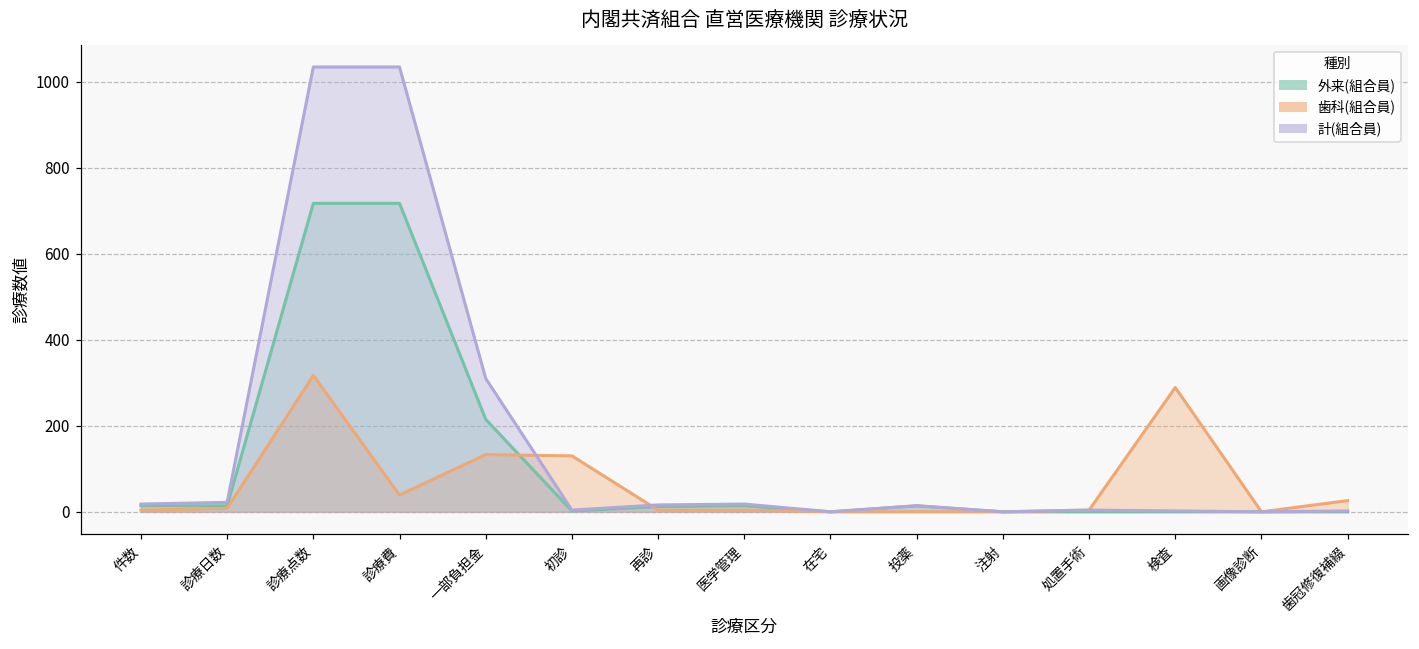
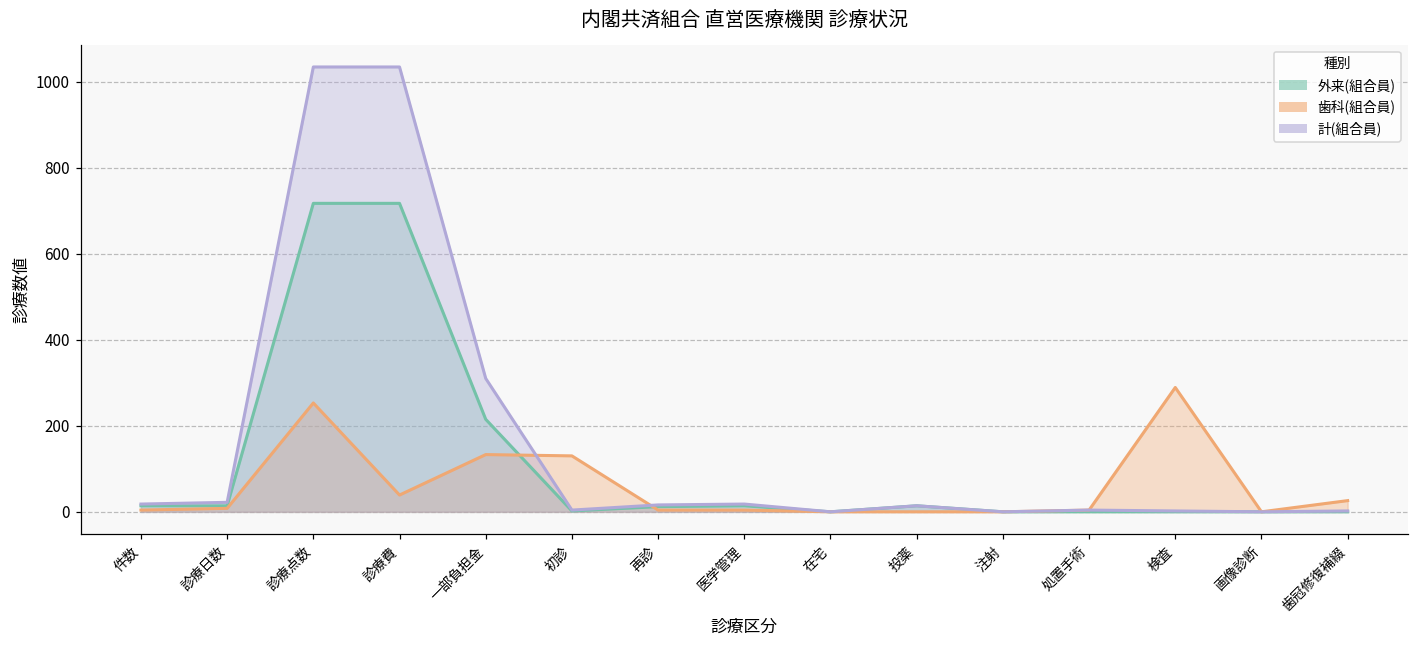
歯科(組合員), 診療点数: 320 -> 250
